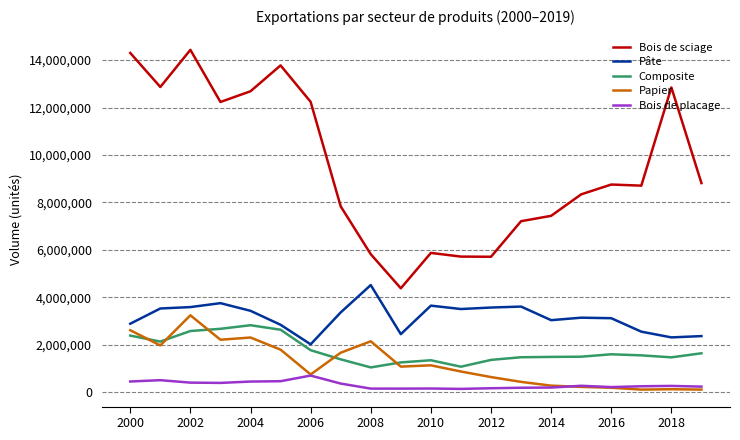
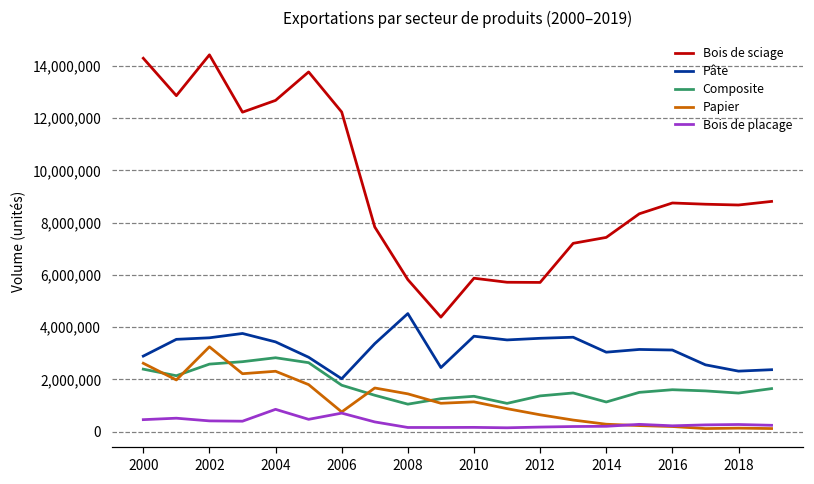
Bois de placage, 2004: 500,000 -> 900,000
Papier, 2008: 2,200,000 -> 1,400,000
Composite, 2014: 1,500,000 -> 1,100,000
Bois de sciage, 2018: 12,800,000 -> 8,700,000
